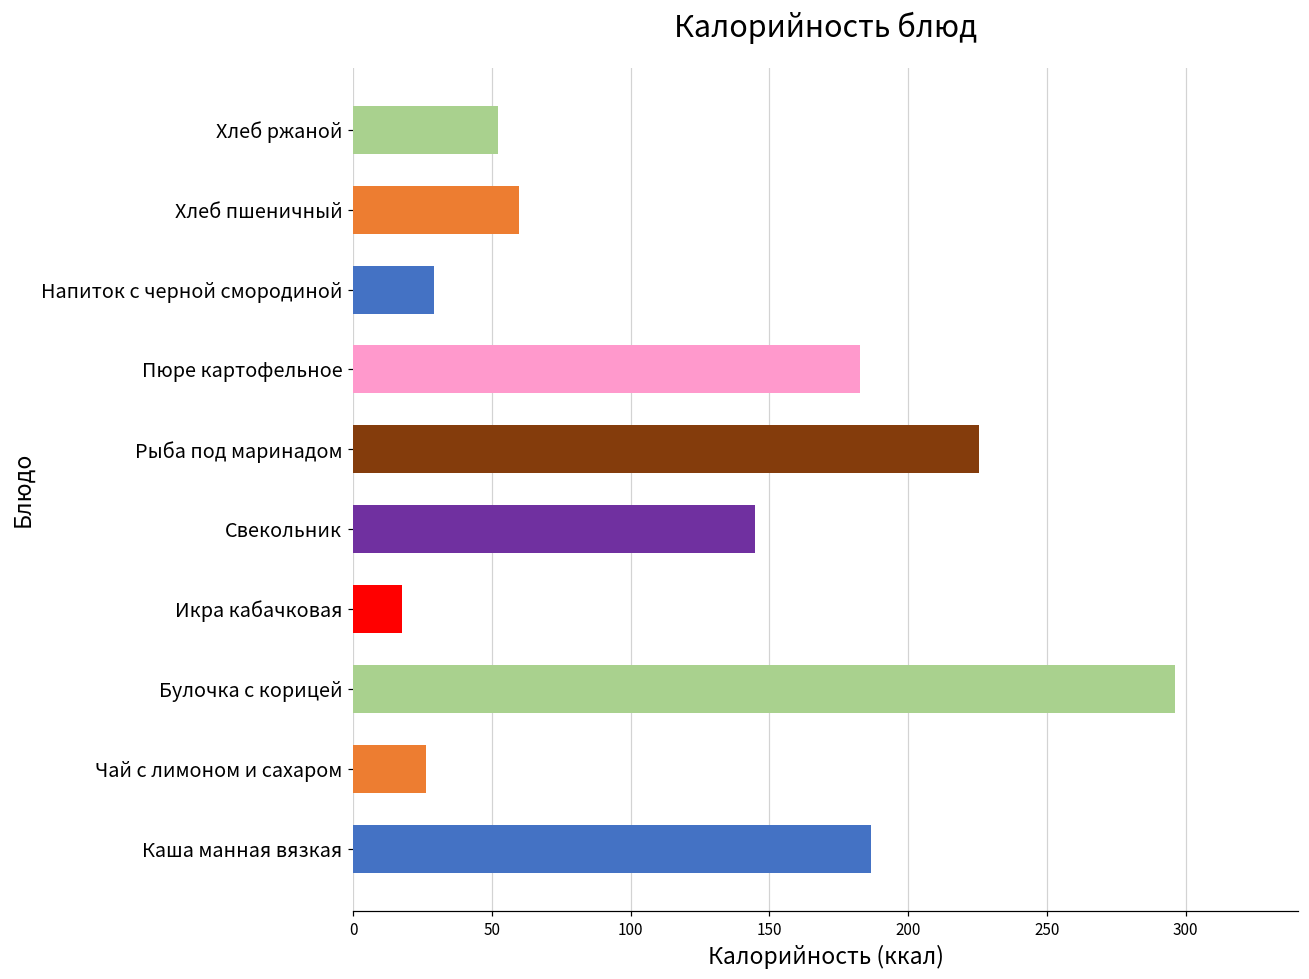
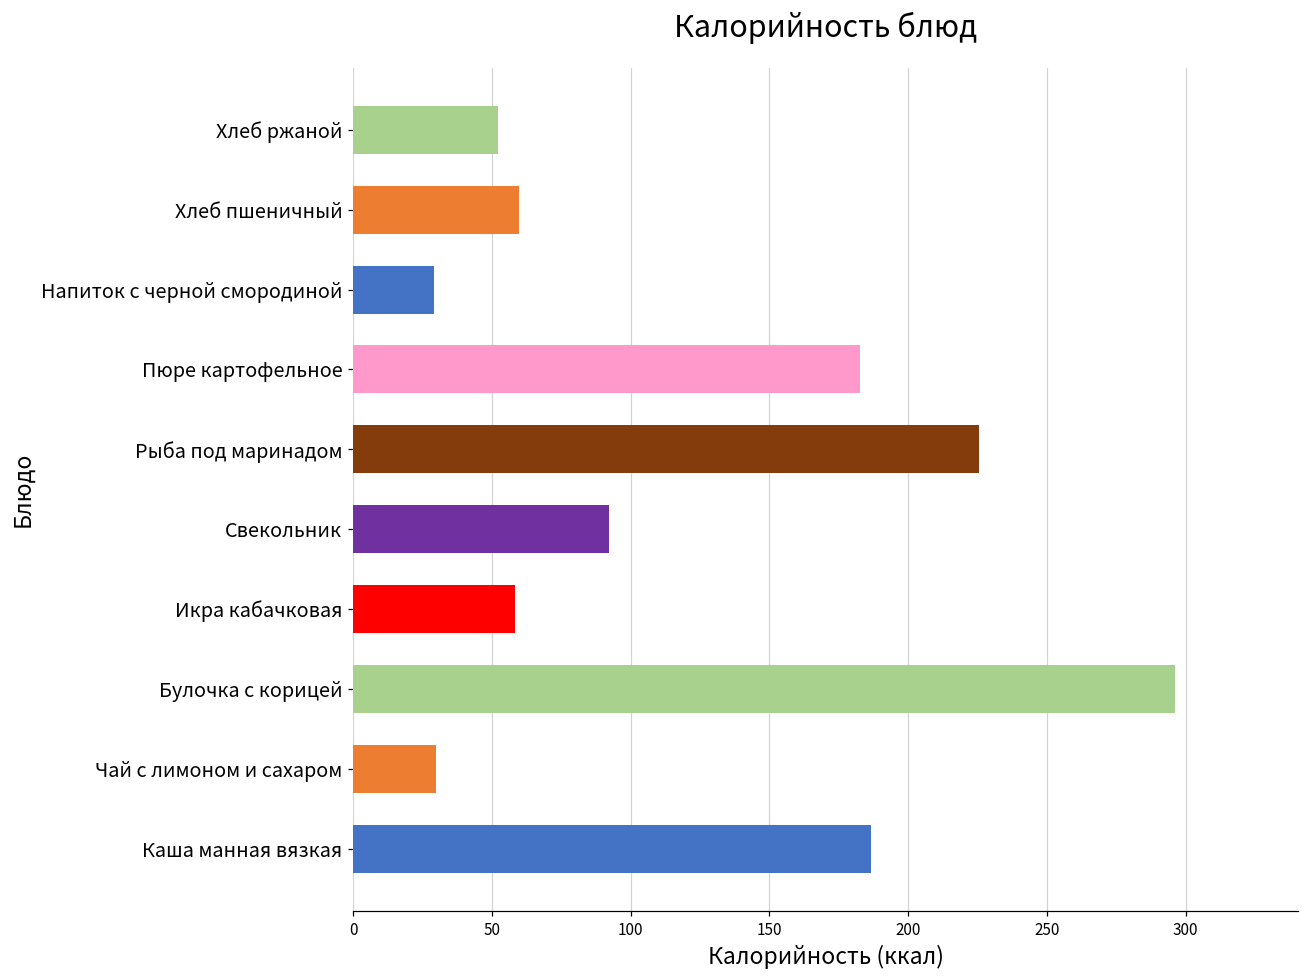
Свекольник: 145 -> 92
Икра кабачковая: 18 -> 58
Чай с лимоном и сахаром: 26 -> 30
